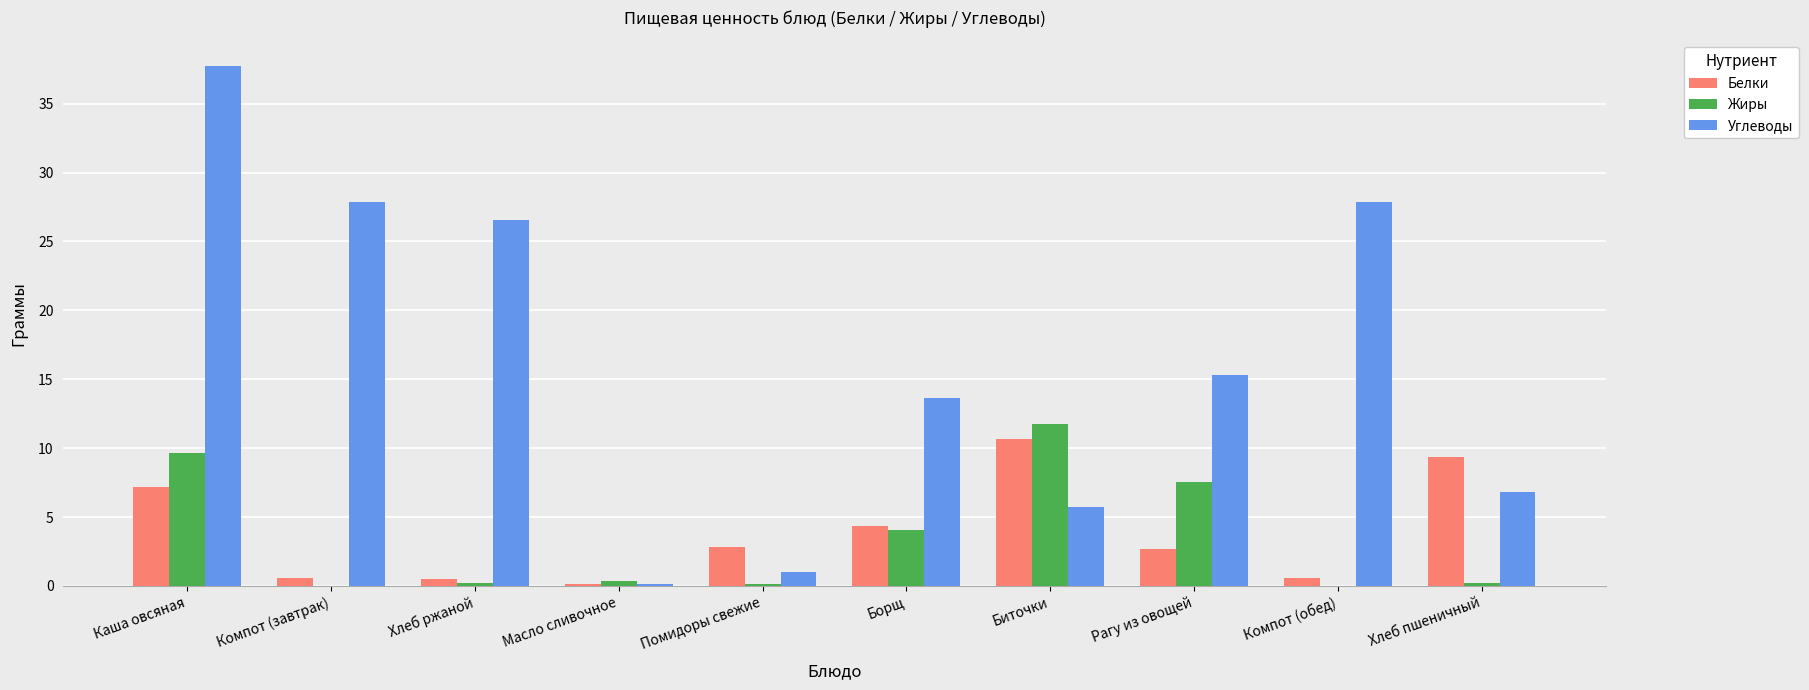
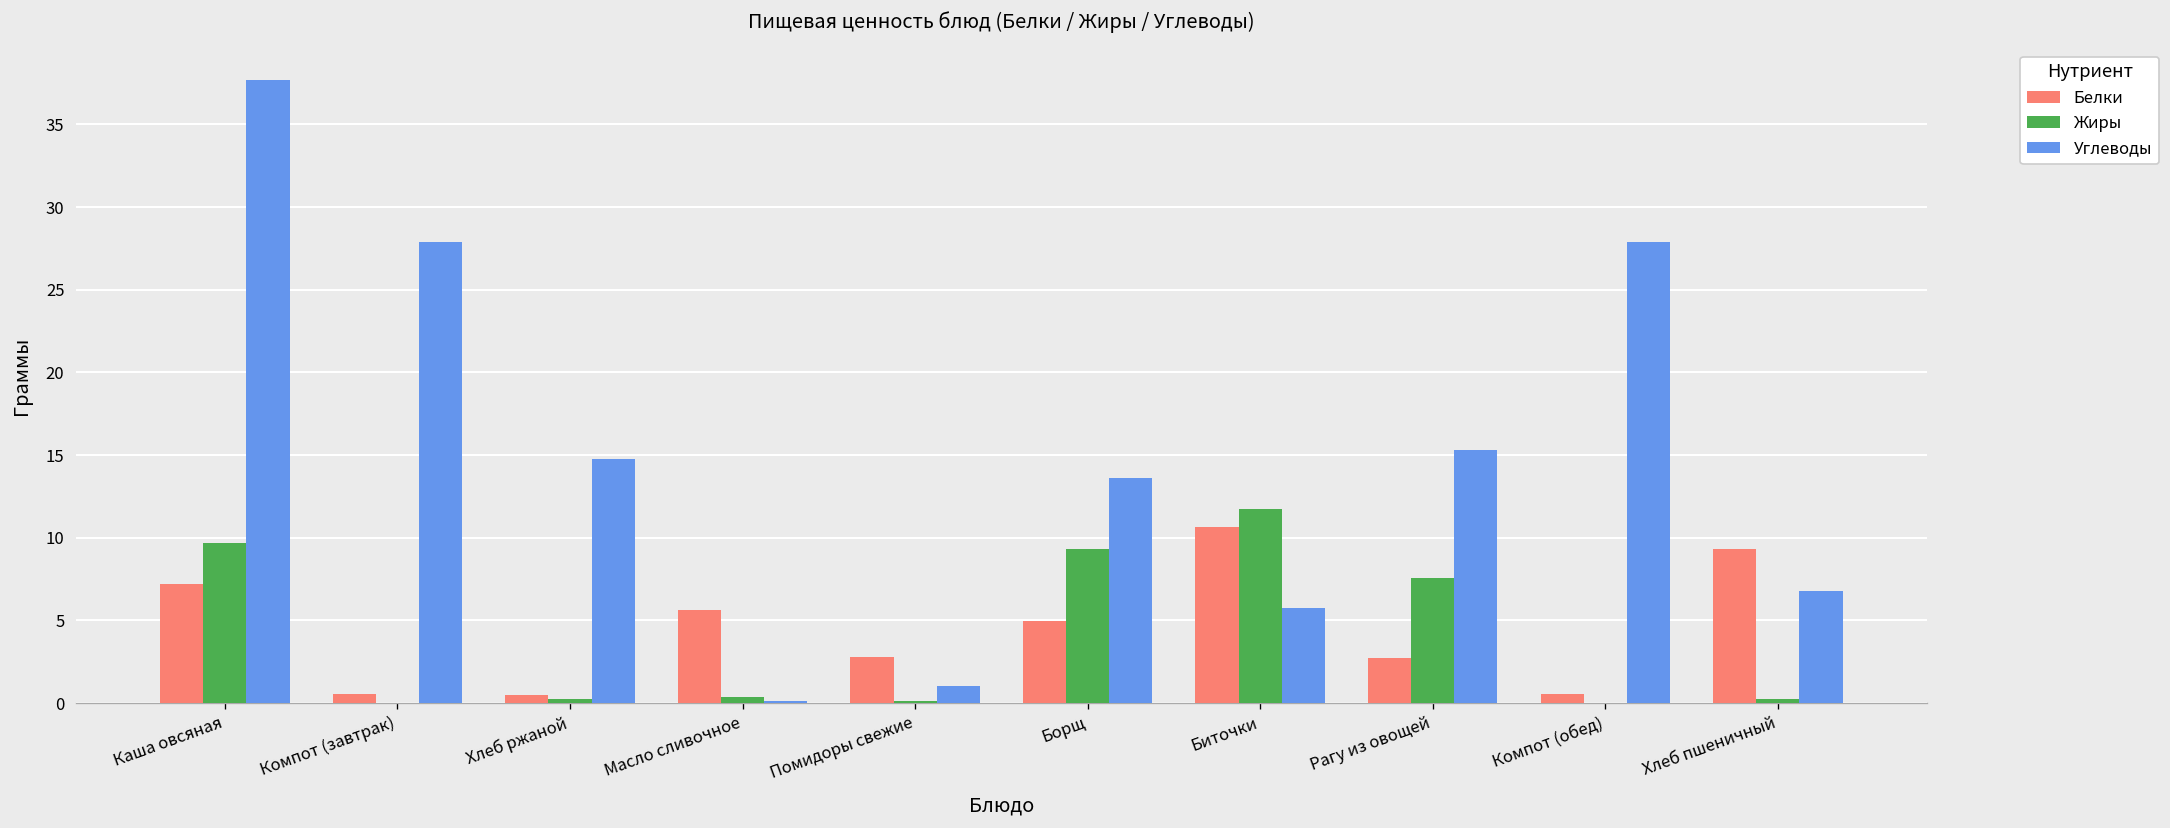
Углеводы, Хлеб ржаной: 26.6 -> 14.8
Белки, Масло сливочное: 0.2 -> 5.7
Белки, Борщ: 4.3 -> 5.0
Жиры, Борщ: 4.1 -> 9.4
